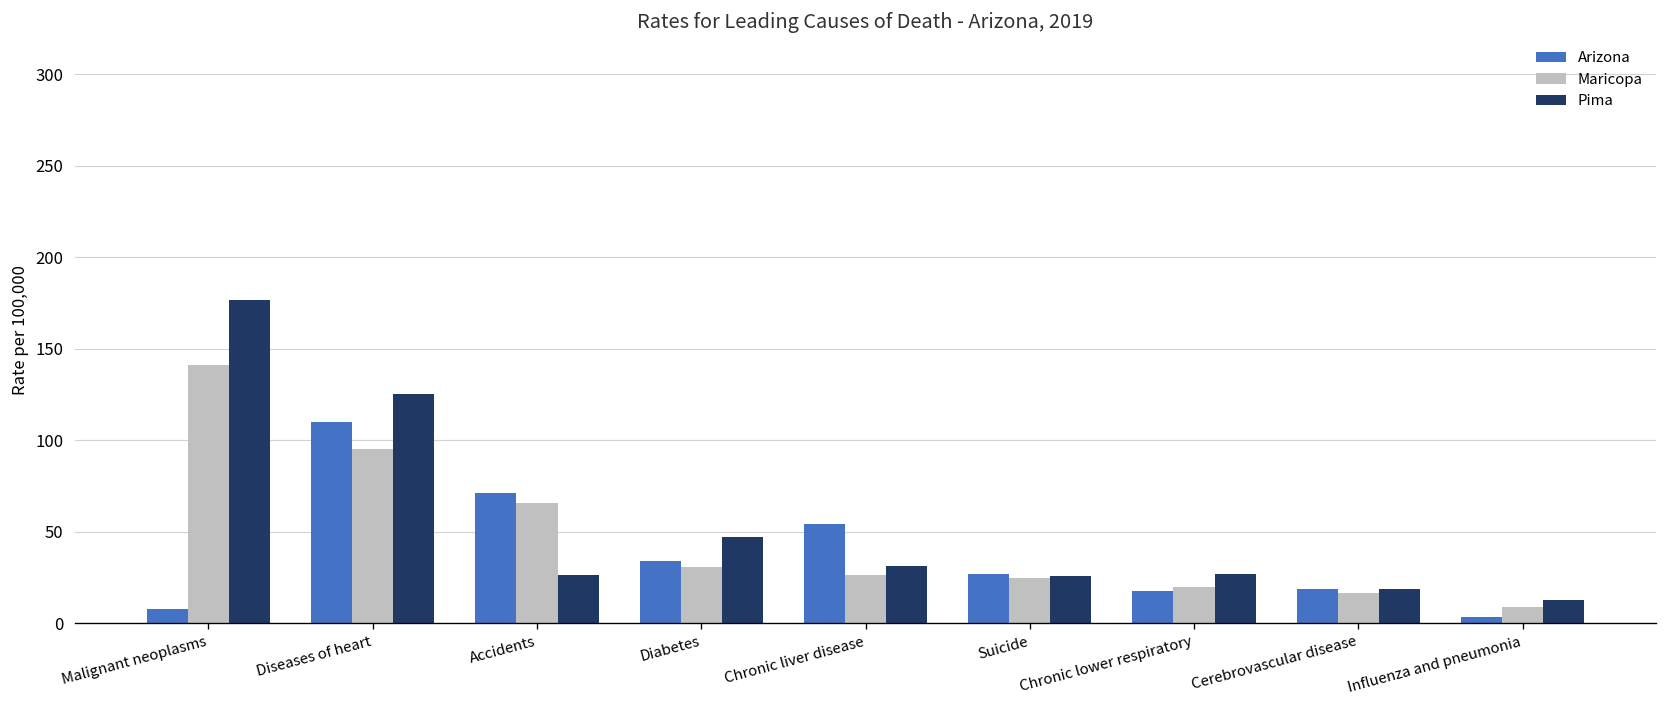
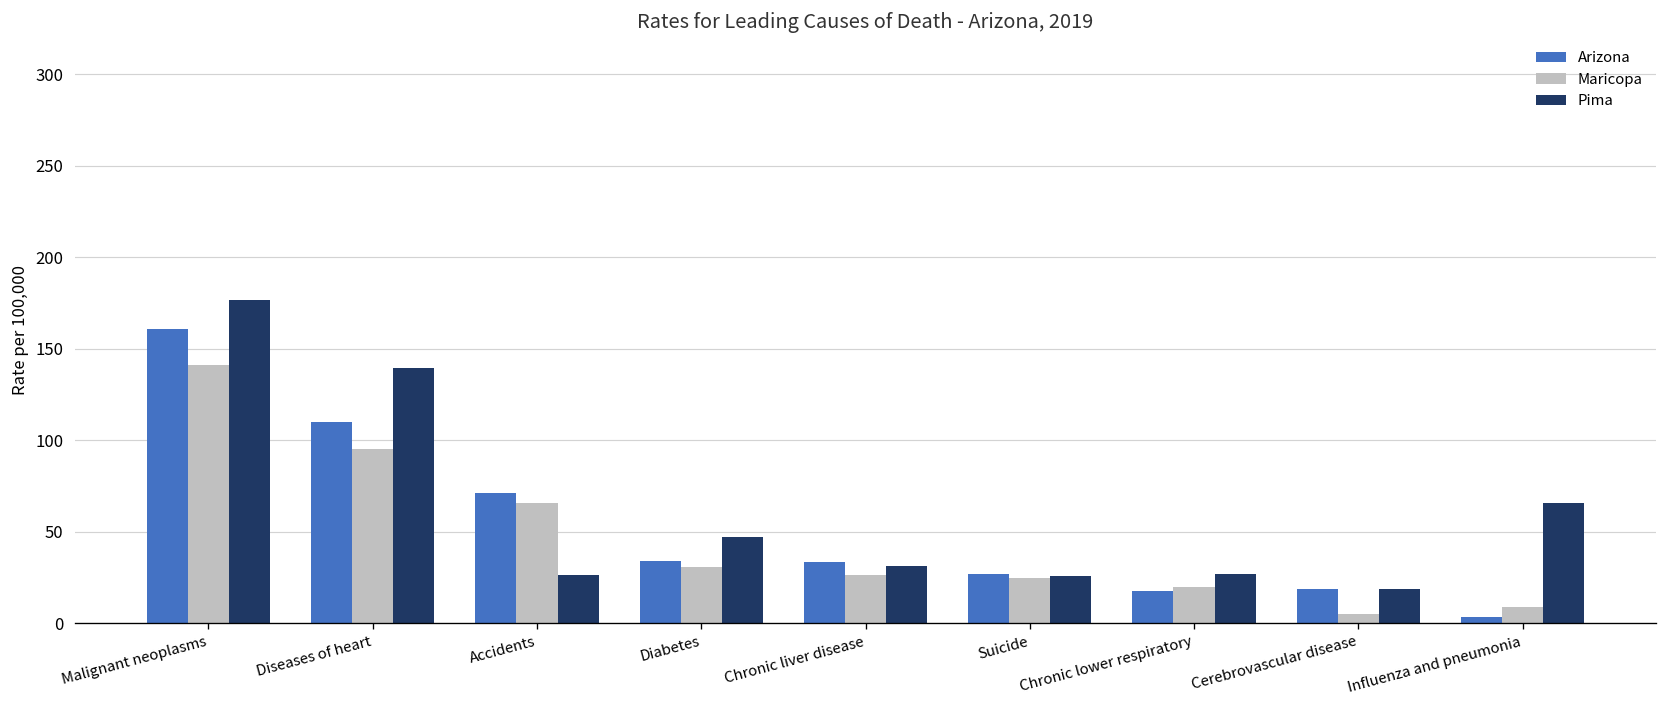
Arizona, Malignant neoplasms: 8 -> 161
Pima, Diseases of heart: 125 -> 140
Arizona, Chronic liver disease: 54 -> 34
Maricopa, Cerebrovascular disease: 16 -> 5
Pima, Influenza and pneumonia: 13 -> 66
